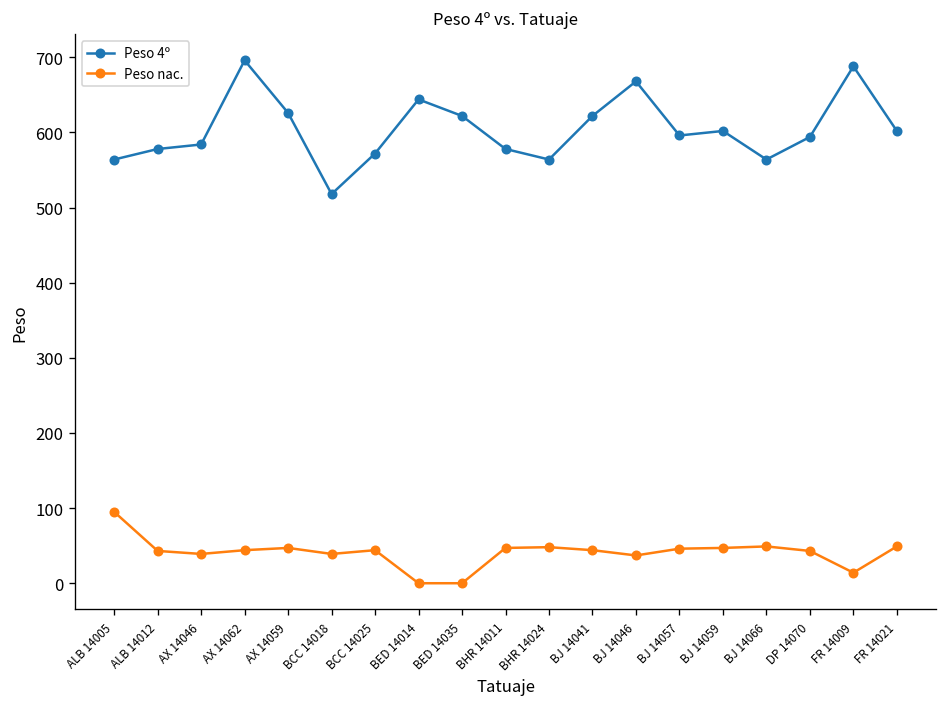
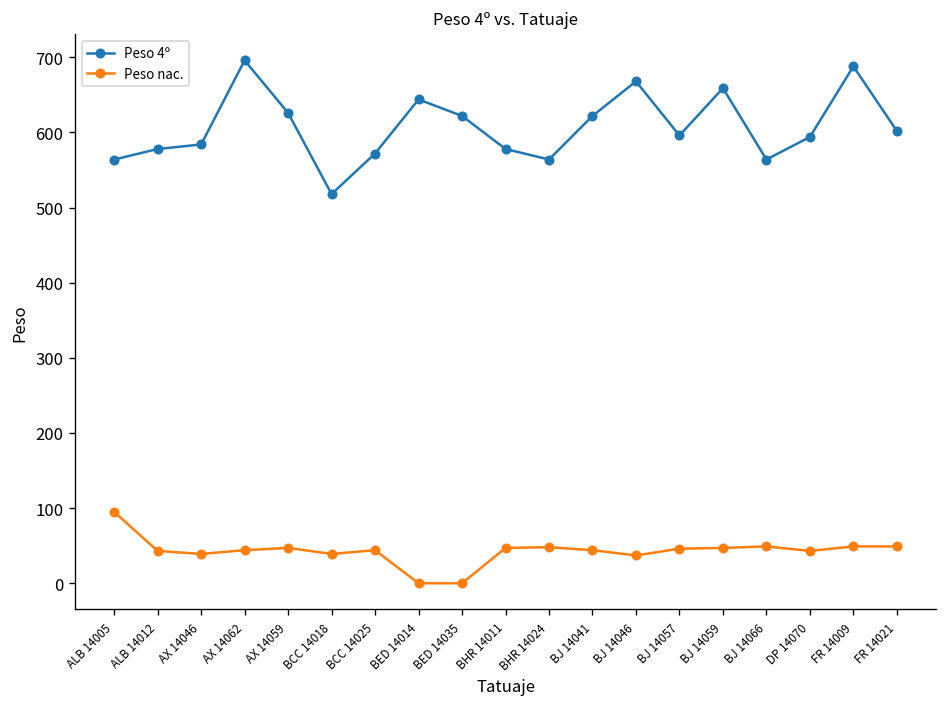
Peso 4º, BJ 14059: 600 -> 660
Peso nac., FR 14009: 10 -> 50
